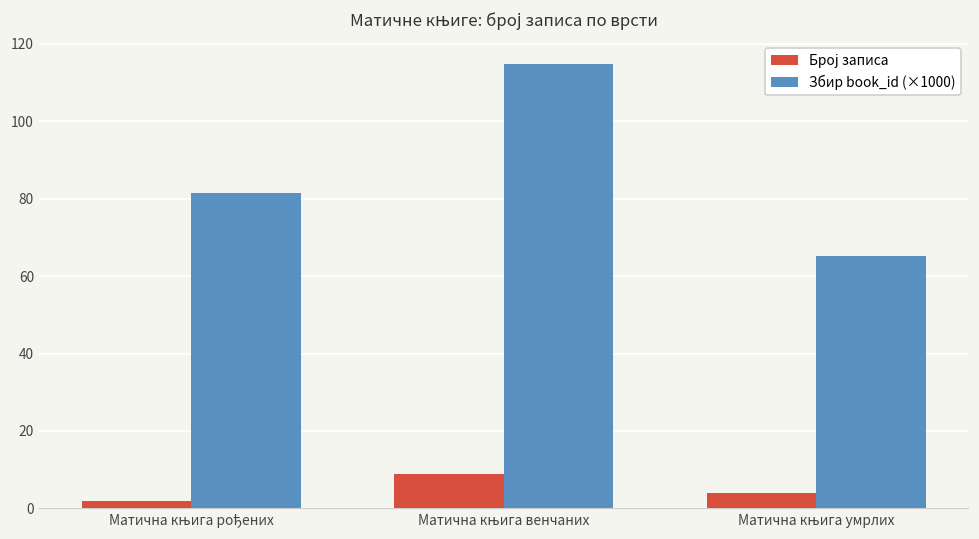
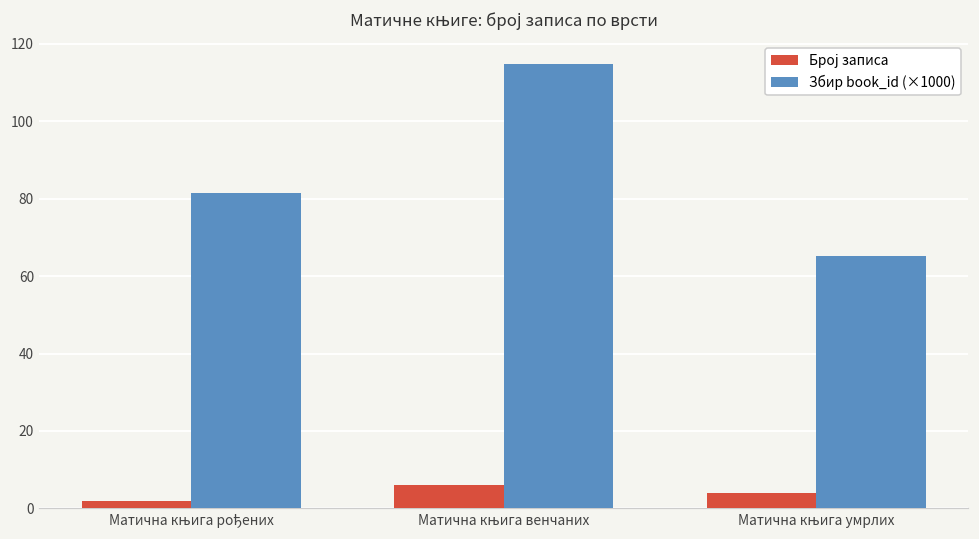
Број записа, Матична књига венчаних: 9 -> 6
